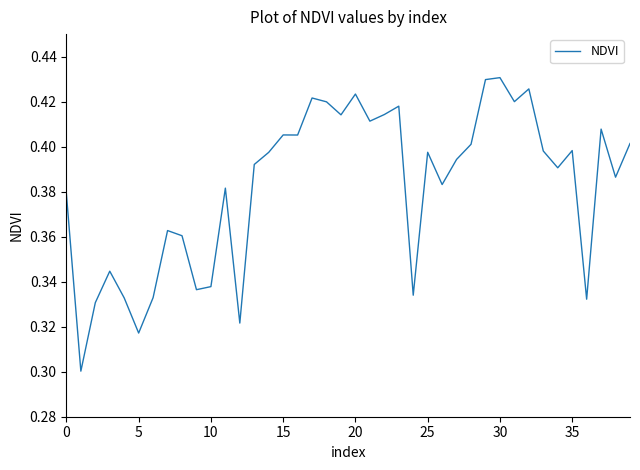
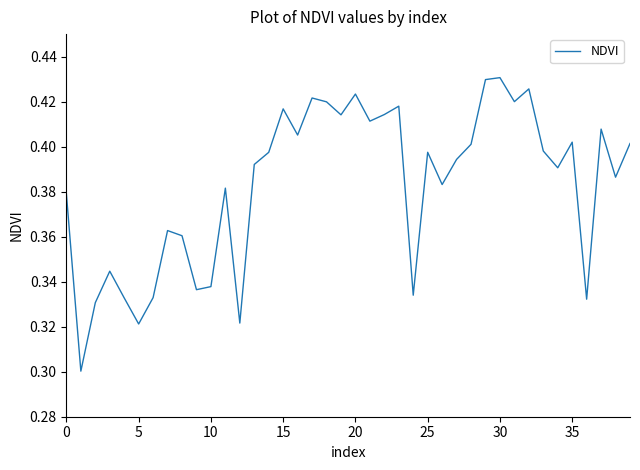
5: 0.317 -> 0.321
15: 0.405 -> 0.417
35: 0.398 -> 0.402
